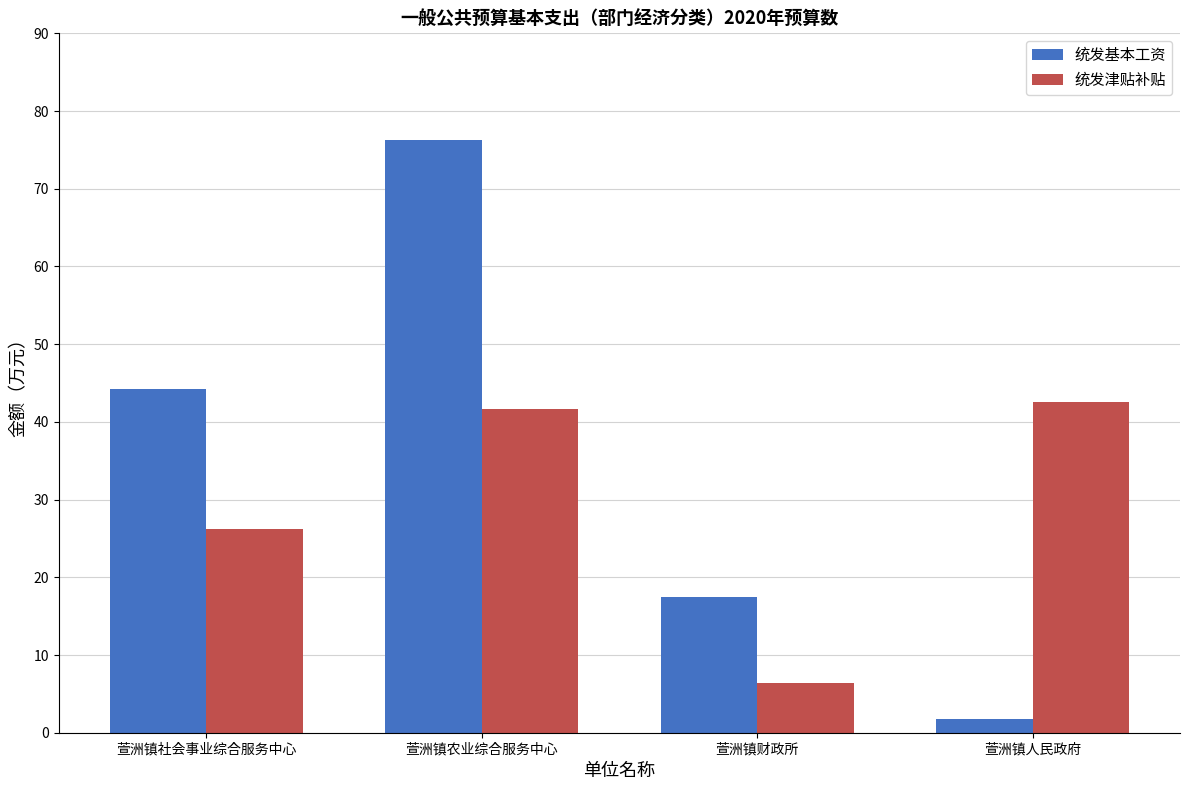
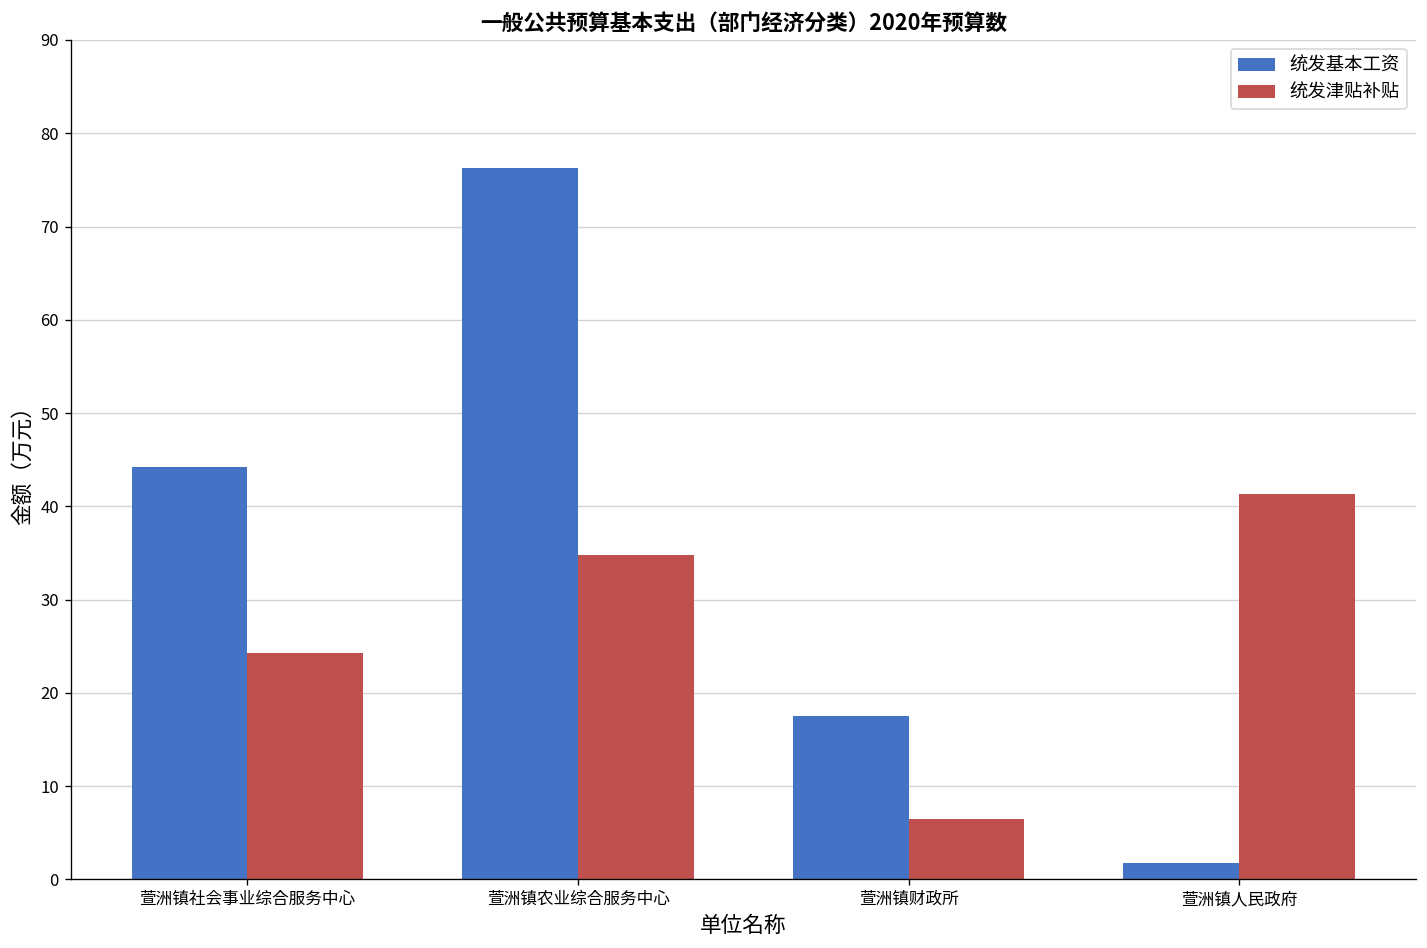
统发津贴补贴, 萱洲镇社会事业综合服务中心: 26 -> 24
统发津贴补贴, 萱洲镇农业综合服务中心: 42 -> 35
统发津贴补贴, 萱洲镇人民政府: 43 -> 41
